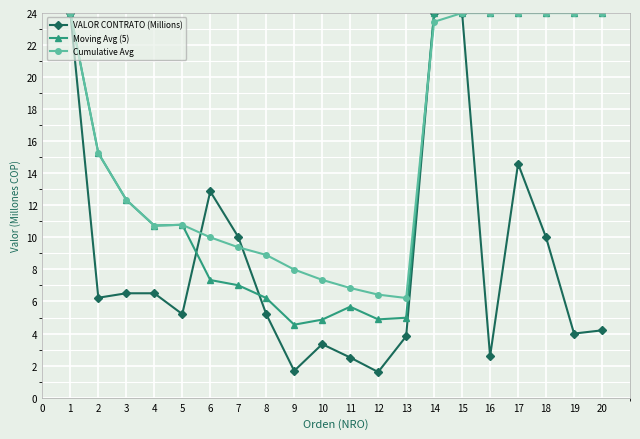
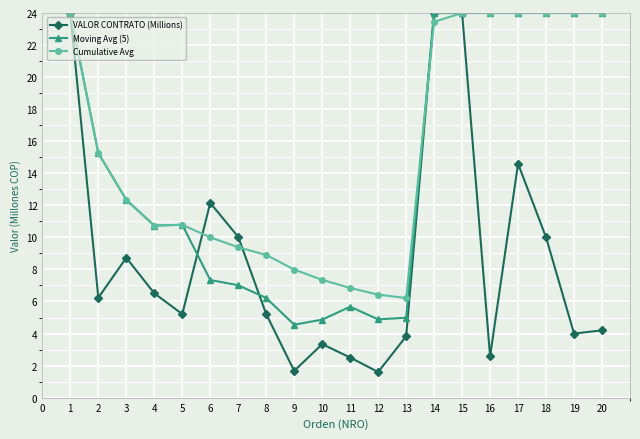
VALOR CONTRATO (Millions), 3: 6.5 -> 8.7
VALOR CONTRATO (Millions), 6: 12.9 -> 12.2
